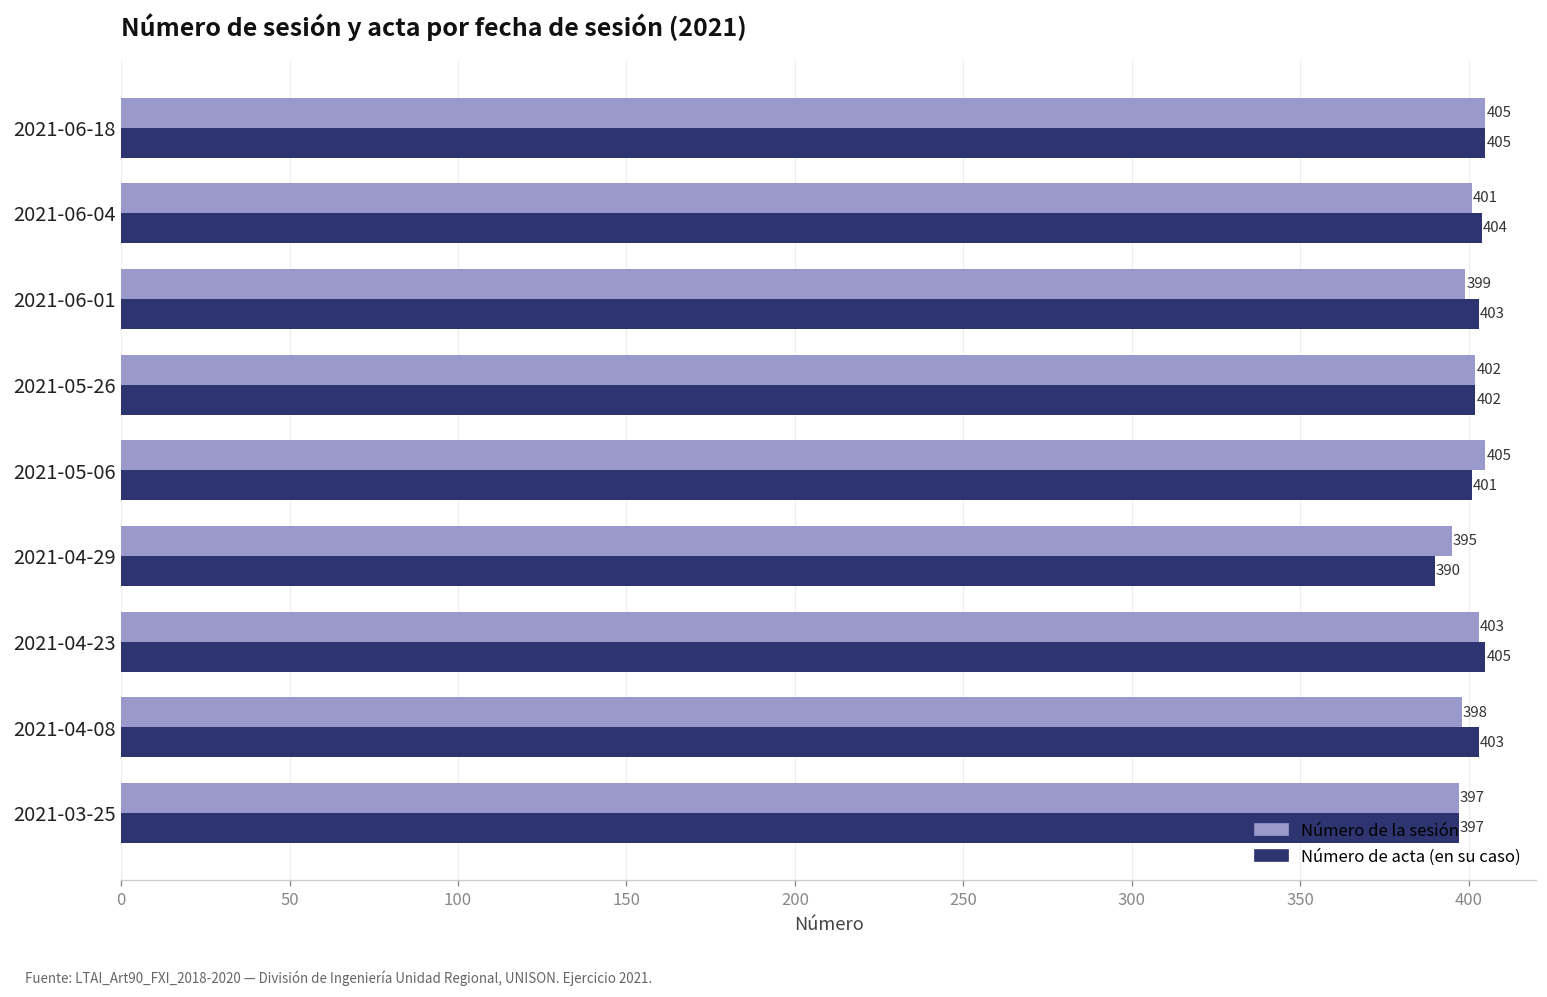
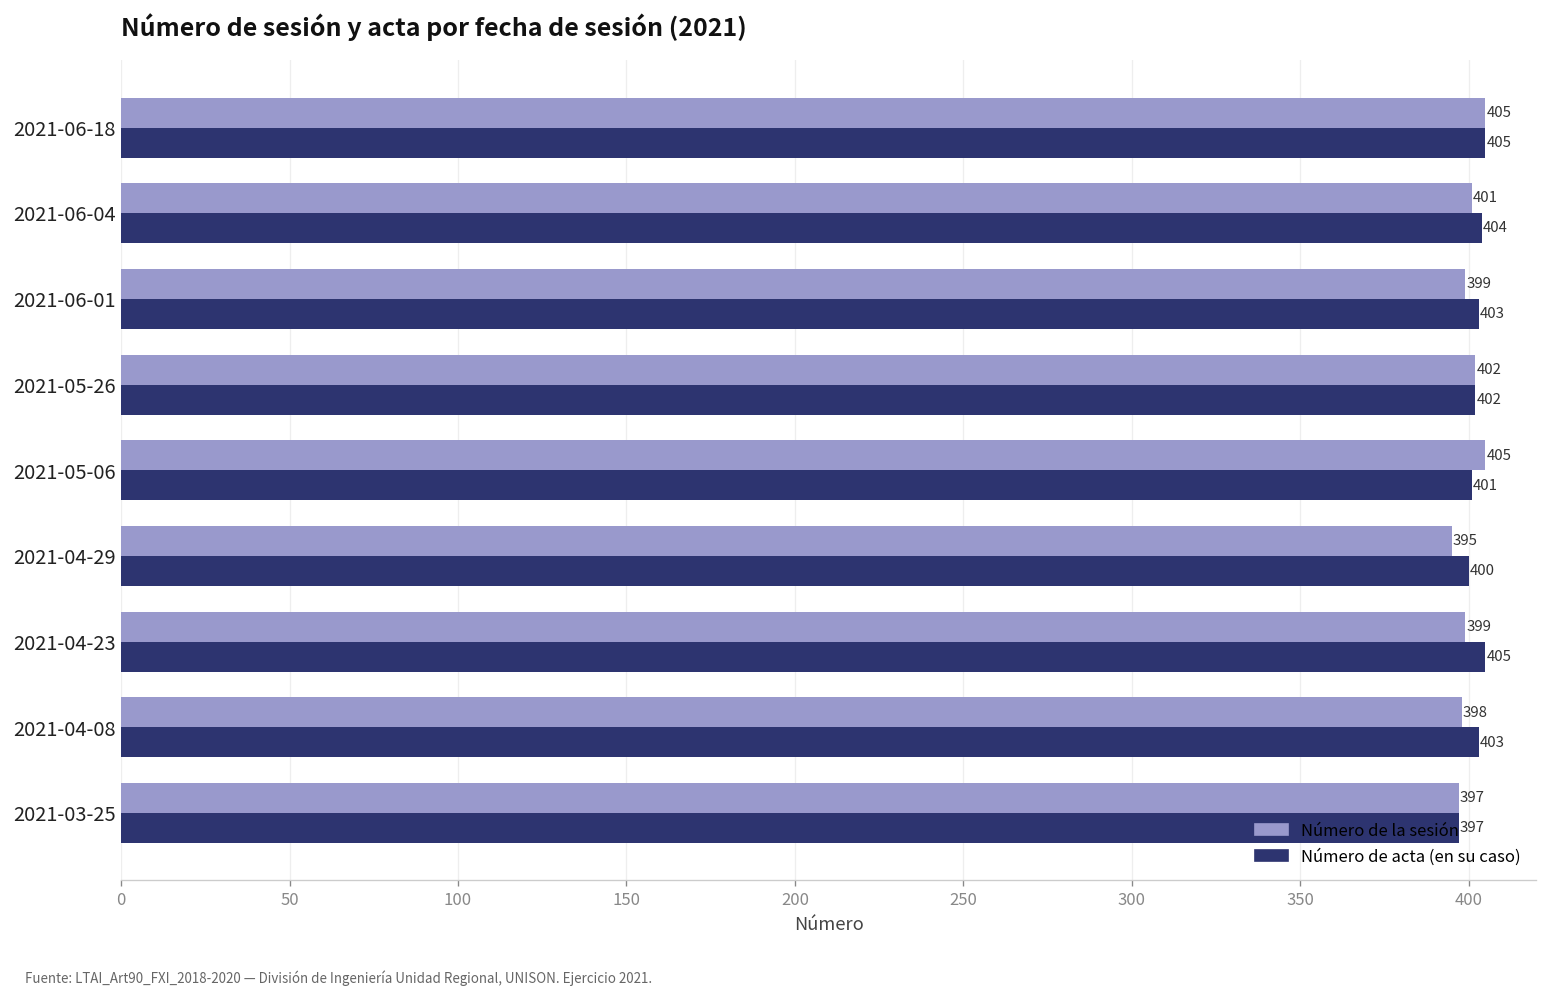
Número de acta (en su caso), 2021-04-29: 390 -> 400
Número de la sesión, 2021-04-23: 403 -> 399
